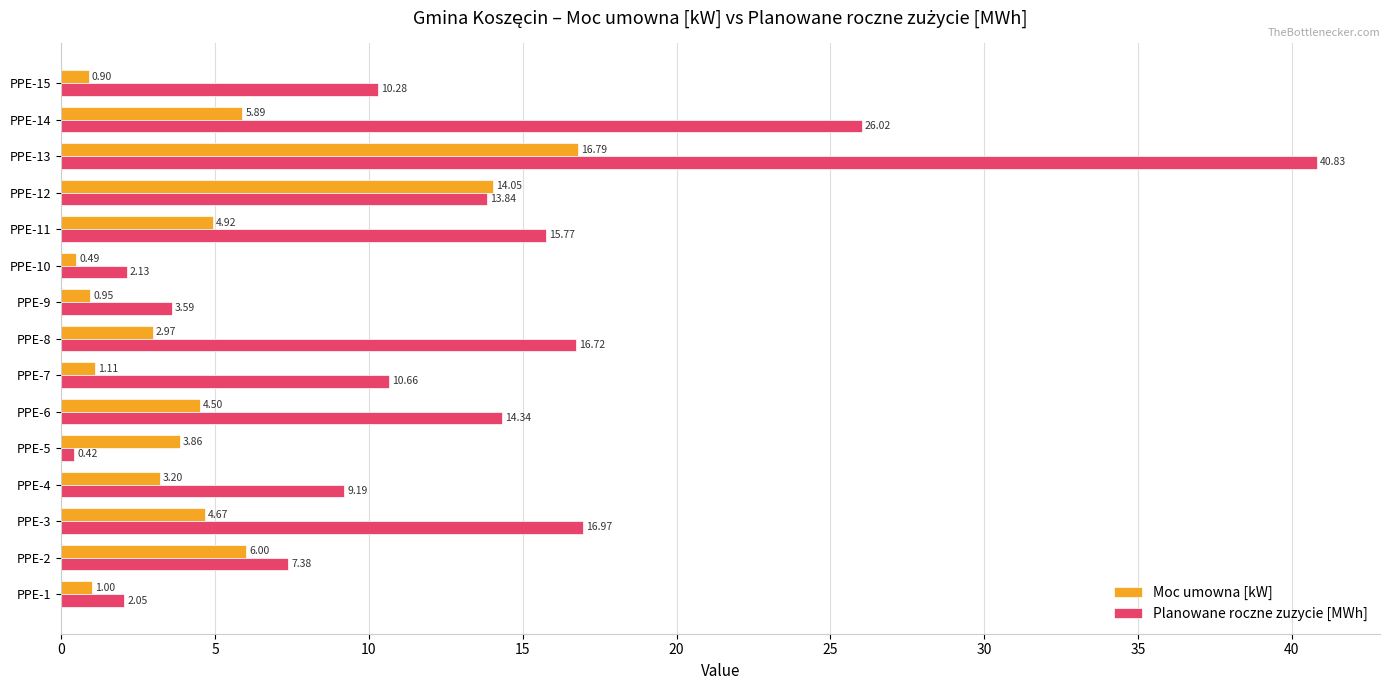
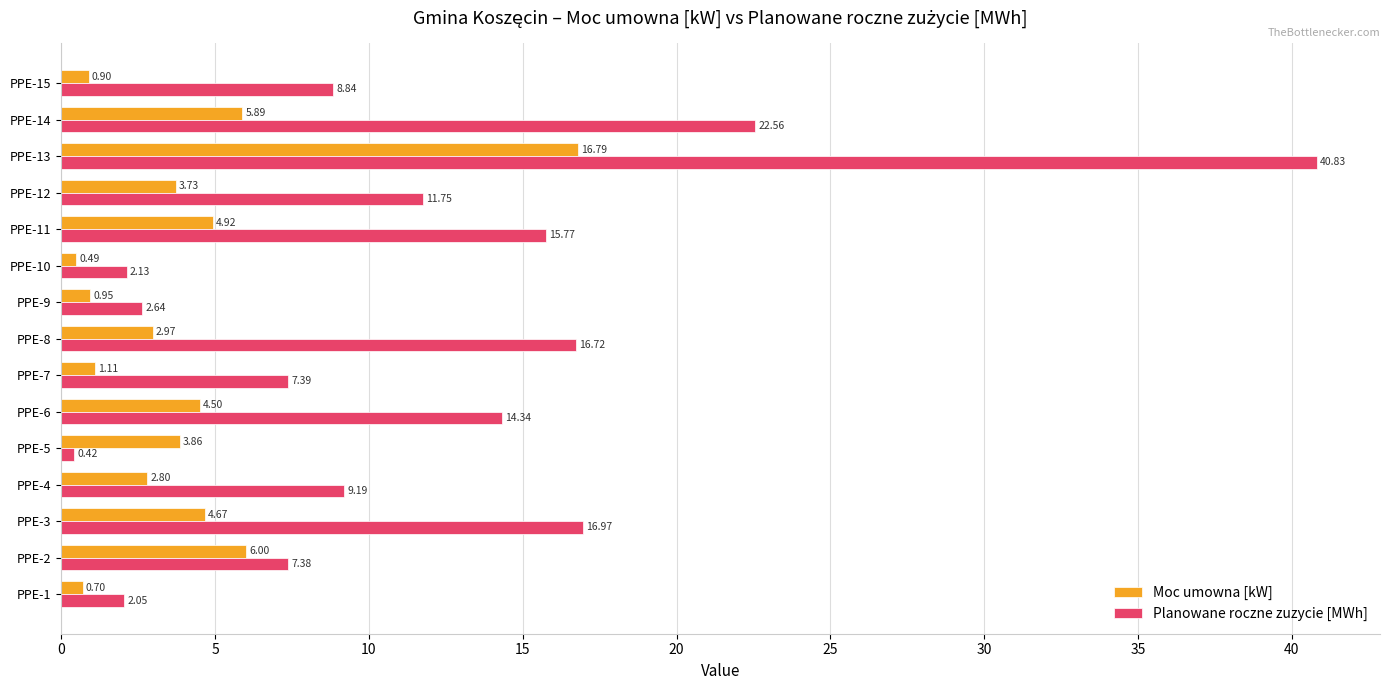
Planowane roczne zuzycie [MWh], PPE-15: 10.28 -> 8.84
Planowane roczne zuzycie [MWh], PPE-14: 26.02 -> 22.56
Moc umowna [kW], PPE-12: 14.05 -> 3.73
Planowane roczne zuzycie [MWh], PPE-12: 13.84 -> 11.75
Planowane roczne zuzycie [MWh], PPE-9: 3.59 -> 2.64
Planowane roczne zuzycie [MWh], PPE-7: 10.66 -> 7.39
Moc umowna [kW], PPE-4: 3.20 -> 2.80
Moc umowna [kW], PPE-1: 1.00 -> 0.70
